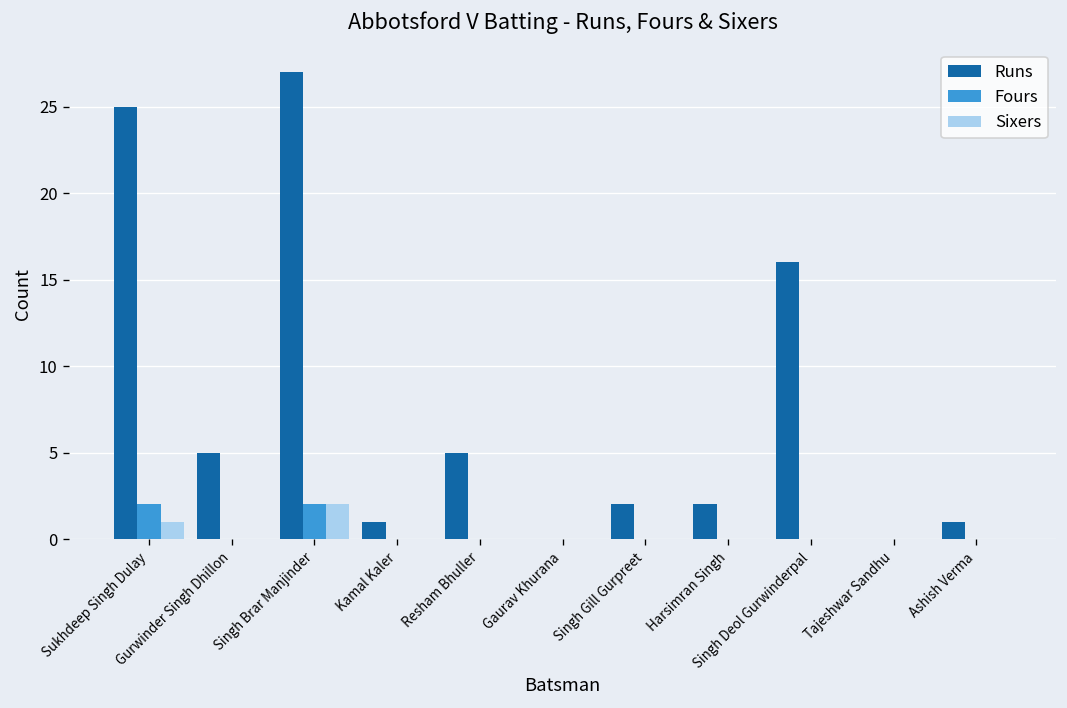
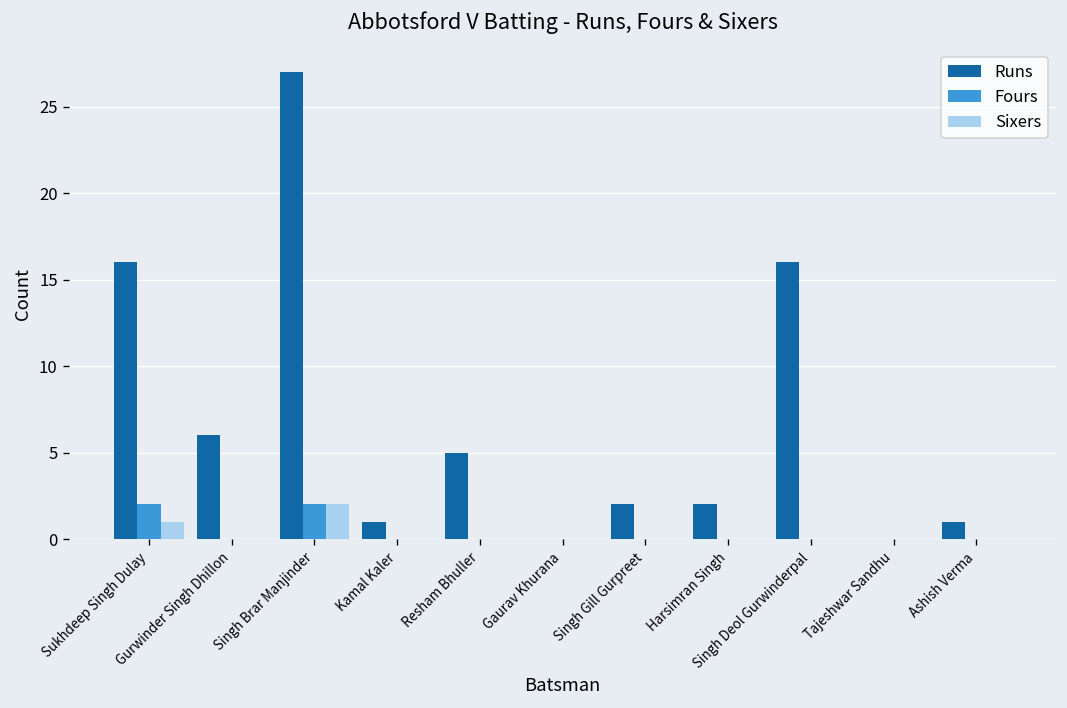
Runs, Sukhdeep Singh Dulay: 25 -> 16
Runs, Gurwinder Singh Dhillon: 5 -> 6
